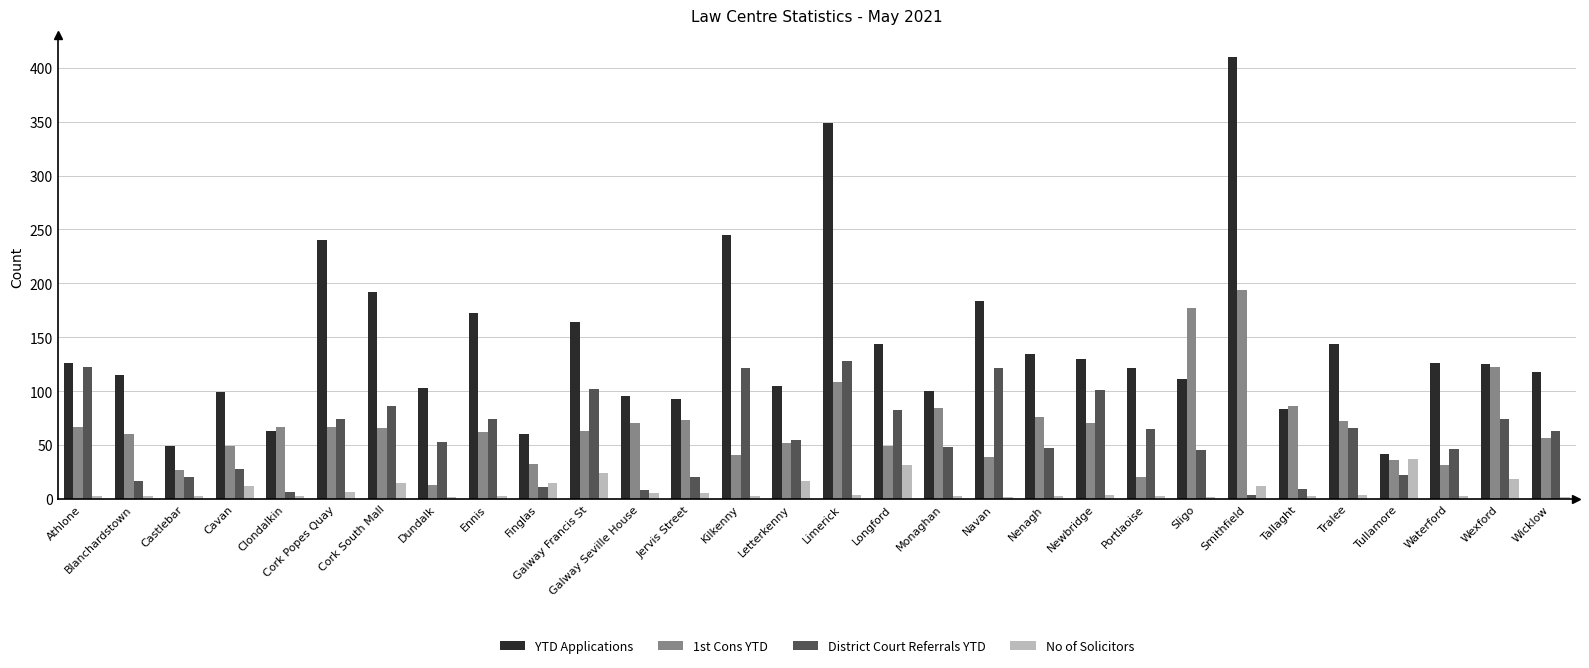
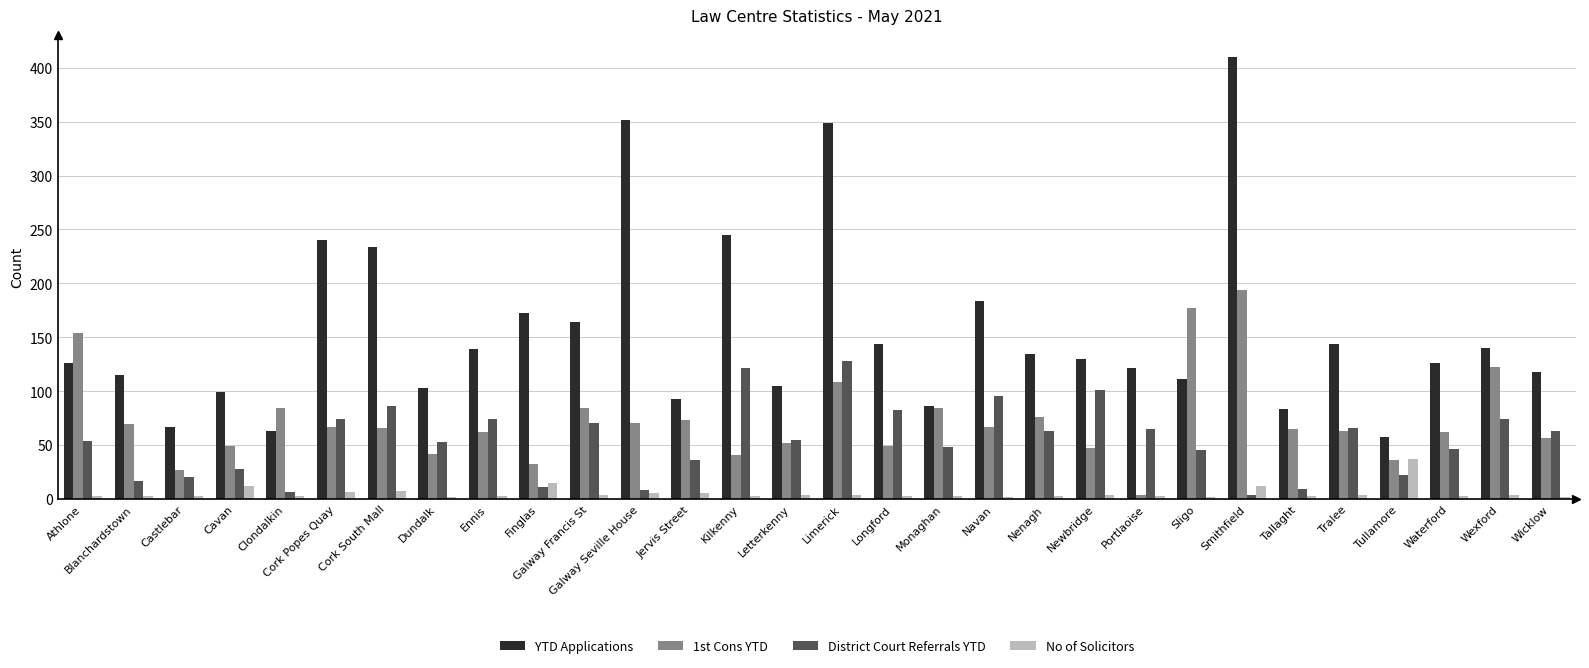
1st Cons YTD, Athlone: 67 -> 154
District Court Referrals YTD, Athlone: 122 -> 54
1st Cons YTD, Blanchardstown: 60 -> 69
YTD Applications, Castlebar: 49 -> 67
1st Cons YTD, Clondalkin: 67 -> 84
YTD Applications, Cork South Mall: 192 -> 234
No of Solicitors, Cork South Mall: 15 -> 7
1st Cons YTD, Dundalk: 13 -> 42
YTD Applications, Ennis: 172 -> 139
YTD Applications, Finglas: 60 -> 172
1st Cons YTD, Galway Francis St: 63 -> 84
District Court Referrals YTD, Galway Francis St: 102 -> 70
No of Solicitors, Galway Francis St: 24 -> 4
YTD Applications, Galway Seville House: 95 -> 352
District Court Referrals YTD, Jervis Street: 20 -> 36
No of Solicitors, Letterkenny: 17 -> 3
No of Solicitors, Longford: 31 -> 3
YTD Applications, Monaghan: 100 -> 86
1st Cons YTD, Navan: 39 -> 67
District Court Referrals YTD, Navan: 121 -> 95
District Court Referrals YTD, Nenagh: 47 -> 63
1st Cons YTD, Newbridge: 70 -> 47
1st Cons YTD, Portlaoise: 20 -> 4
1st Cons YTD, Tallaght: 86 -> 65
1st Cons YTD, Tralee: 72 -> 63
YTD Applications, Tullamore: 42 -> 57
1st Cons YTD, Waterford: 31 -> 62
YTD Applications, Wexford: 125 -> 140
No of Solicitors, Wexford: 18 -> 3
